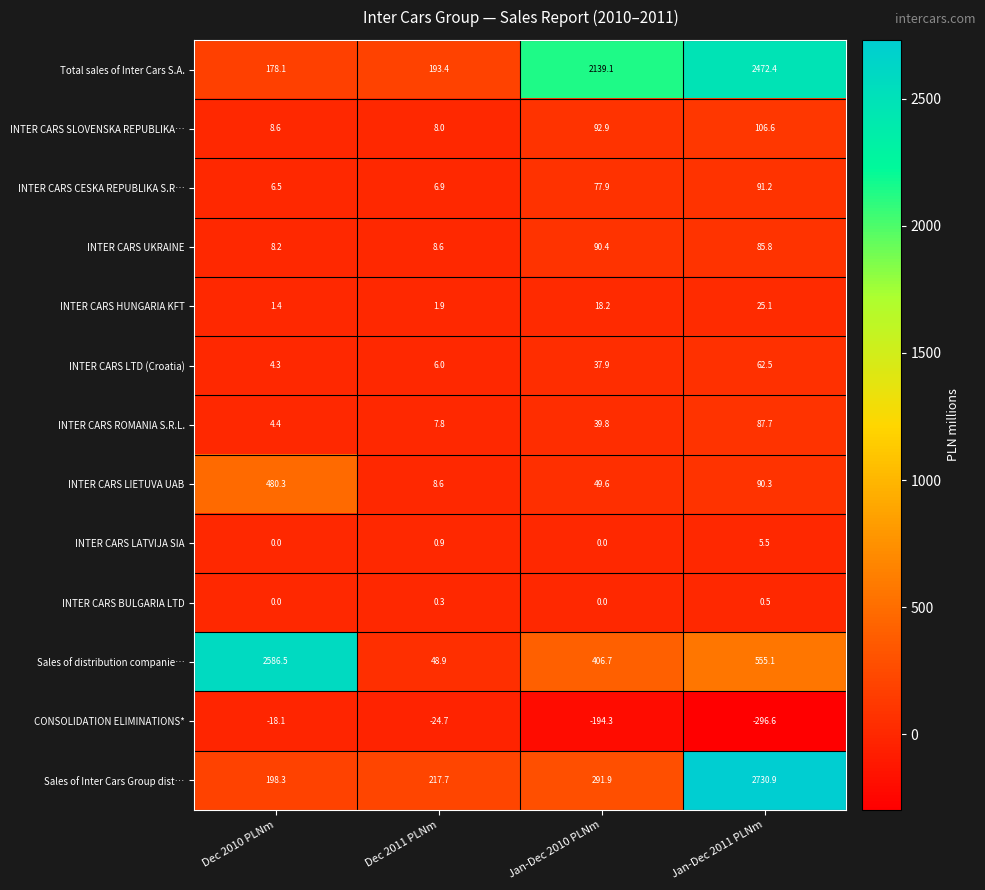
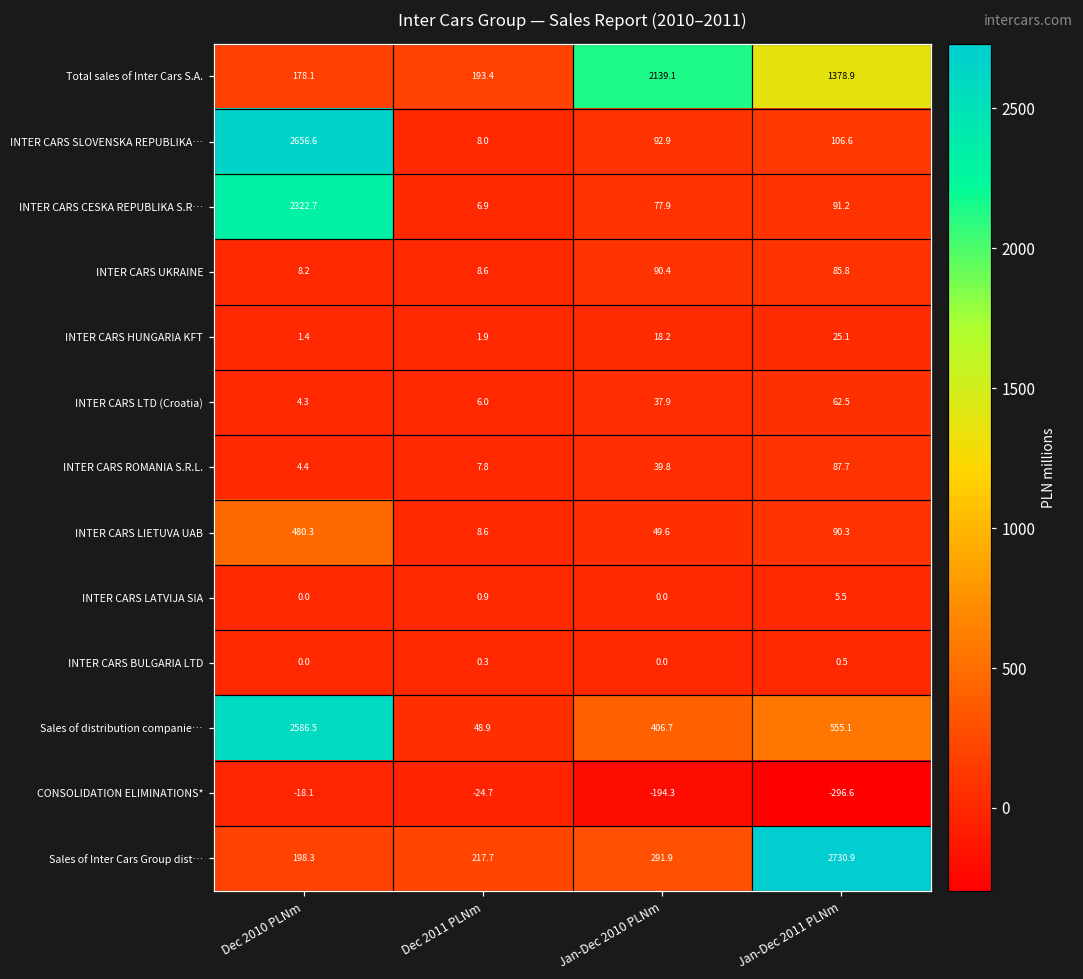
Total sales of Inter Cars S.A., Jan-Dec 2011 PLNm: 2472.4 -> 1378.9
INTER CARS SLOVENSKA REPUBLIKA…, Dec 2010 PLNm: 8.6 -> 2656.6
INTER CARS CESKA REPUBLIKA S.R…, Dec 2010 PLNm: 6.5 -> 2322.7
